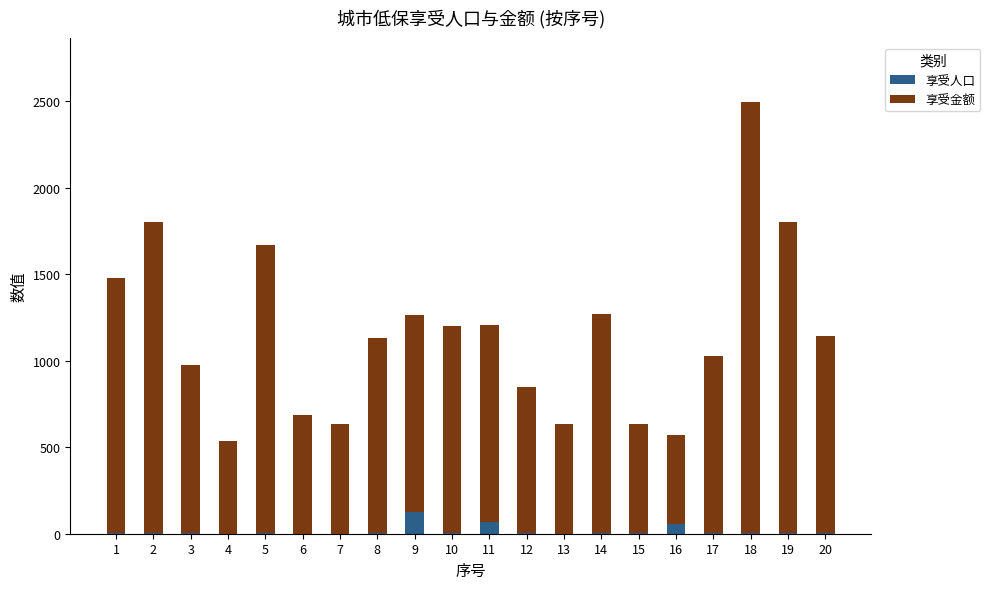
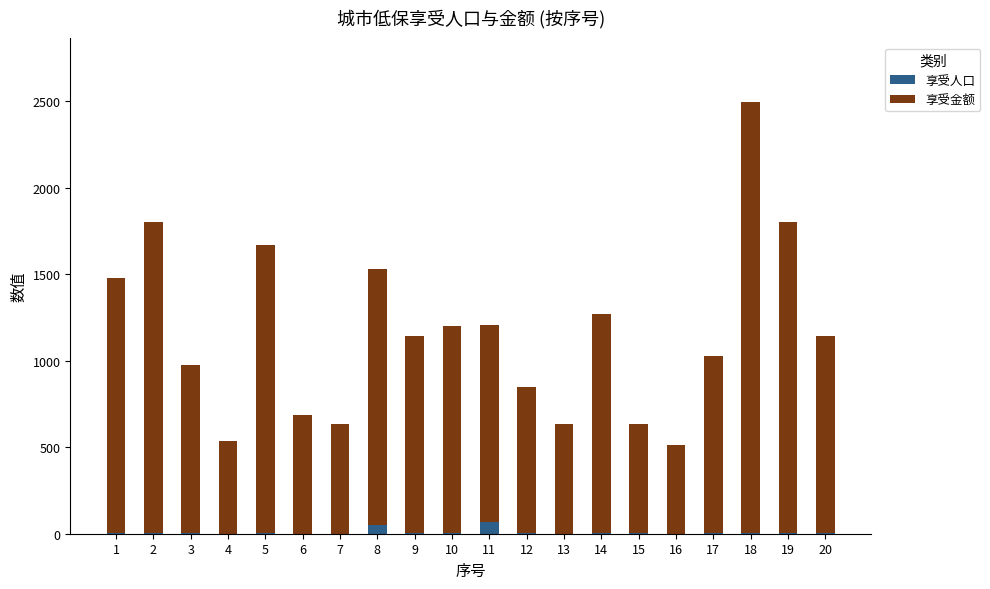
享受人口, 8: 0 -> 50
享受金额, 8: 1130 -> 1480
享受人口, 9: 130 -> 0
享受人口, 16: 60 -> 0
